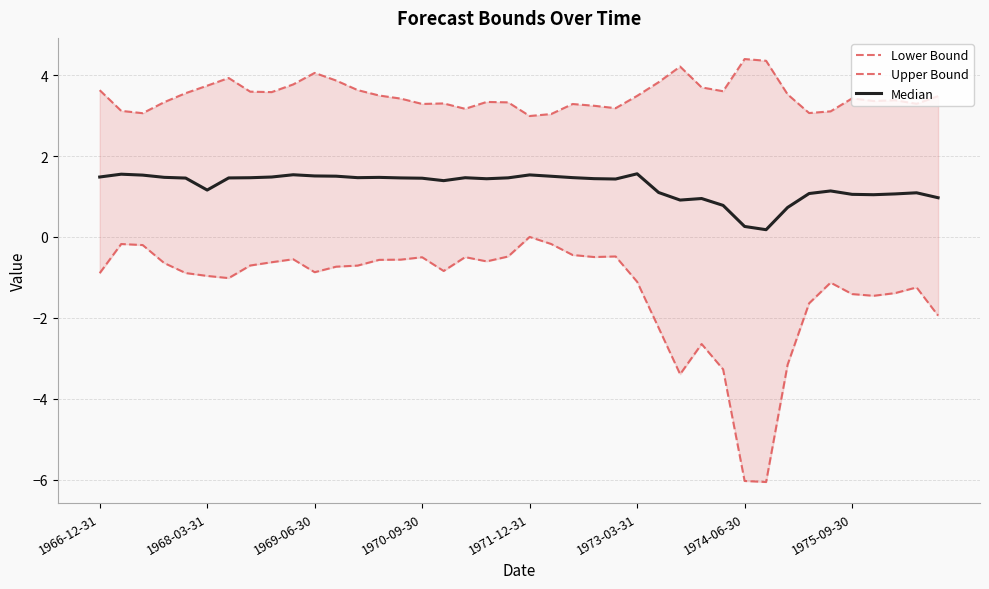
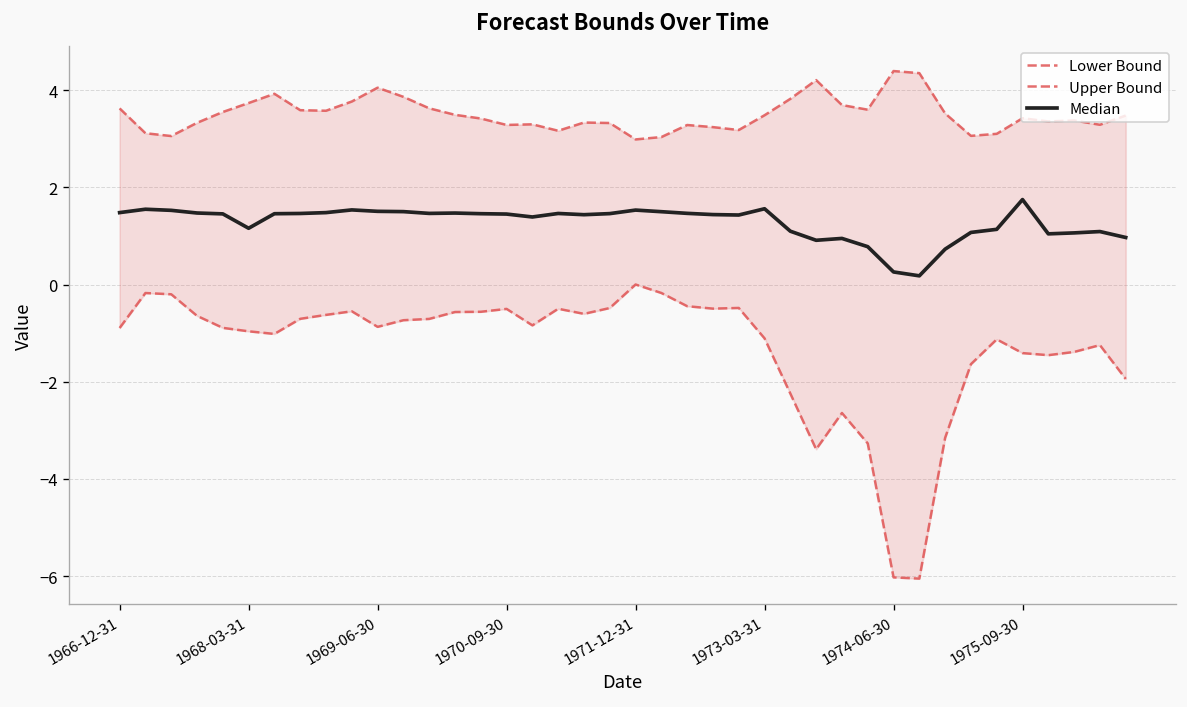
Median, 1975-09-30: 1.1 -> 1.7
